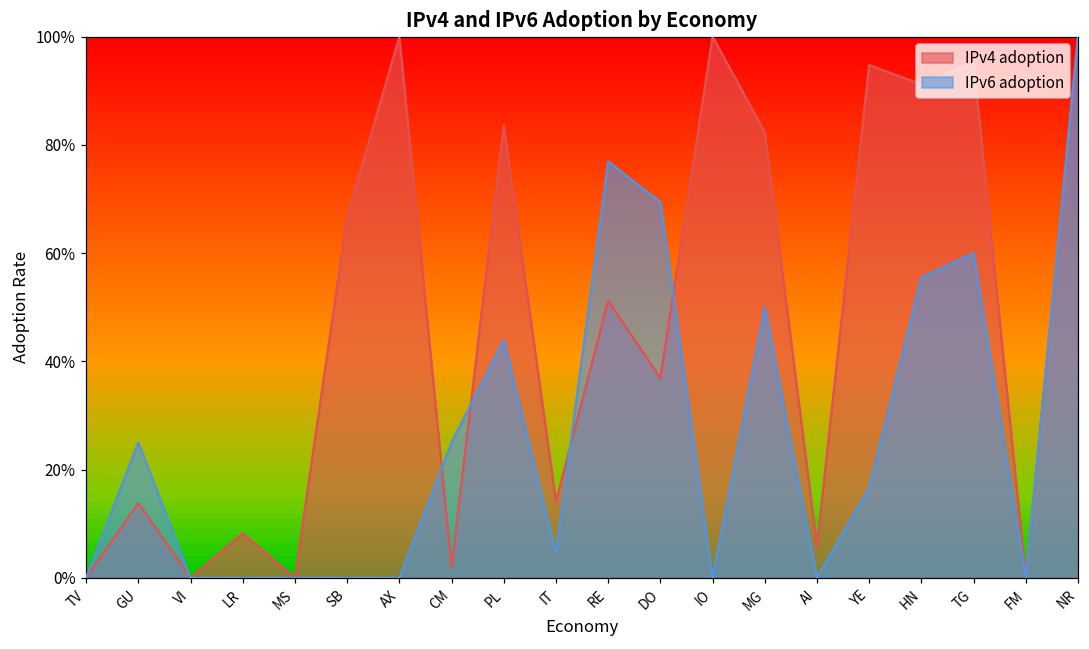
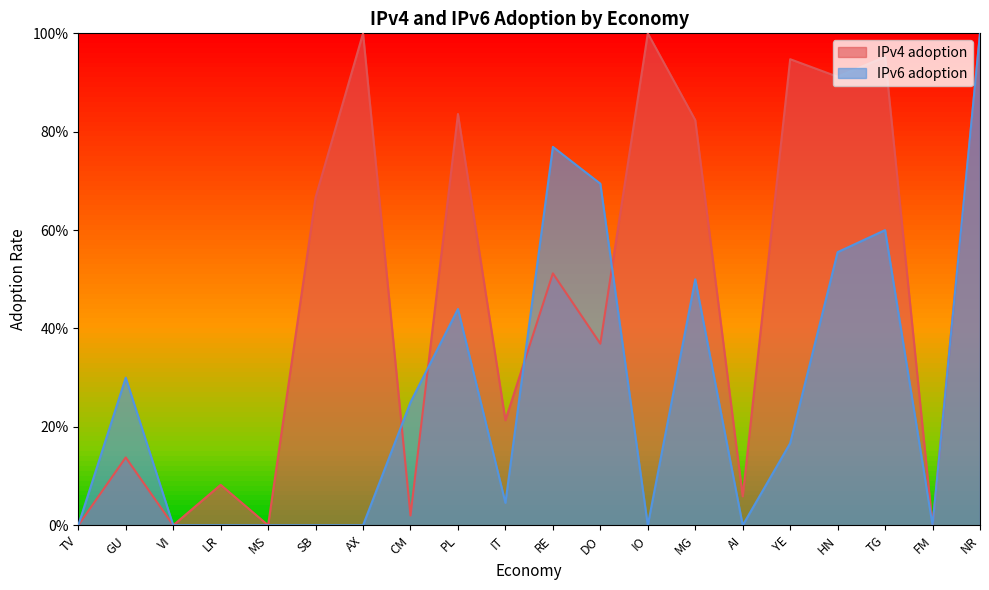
IPv6 adoption, GU: 25% -> 30%
IPv4 adoption, IT: 14% -> 21%
